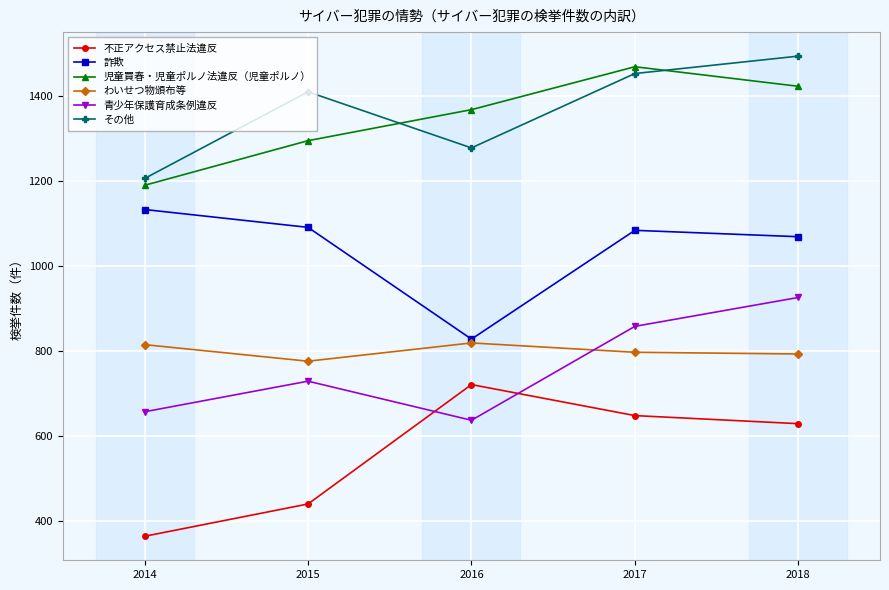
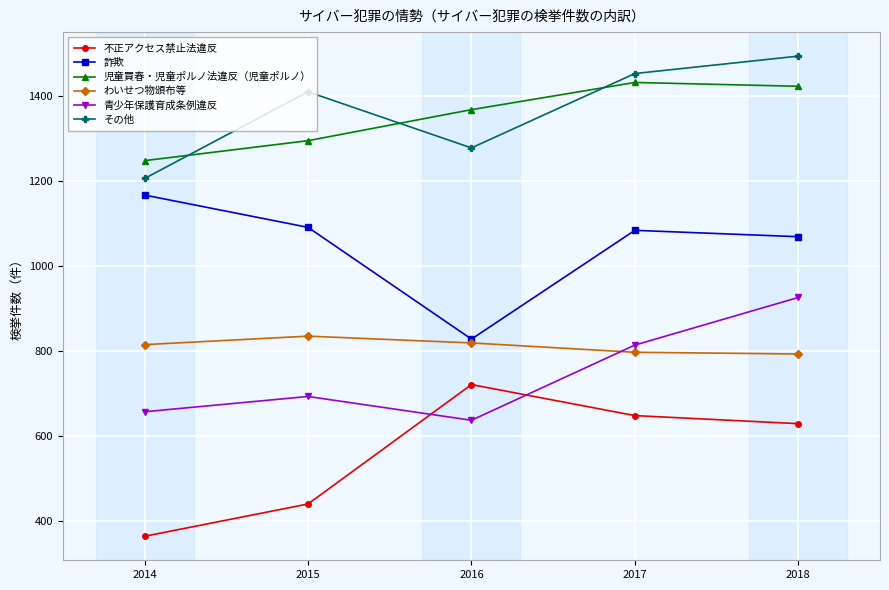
詐欺, 2014: 1130 -> 1170
児童買春・児童ポルノ法違反（児童ポルノ）, 2014: 1190 -> 1250
わいせつ物頒布等, 2015: 780 -> 840
青少年保護育成条例違反, 2015: 730 -> 690
児童買春・児童ポルノ法違反（児童ポルノ）, 2017: 1470 -> 1430
青少年保護育成条例違反, 2017: 860 -> 810
